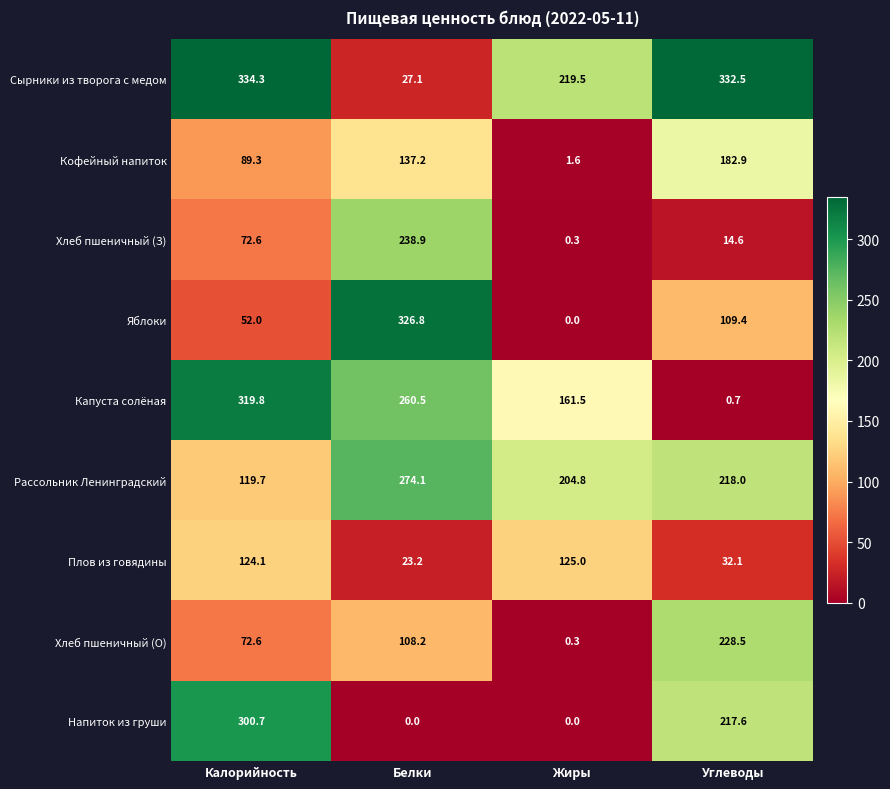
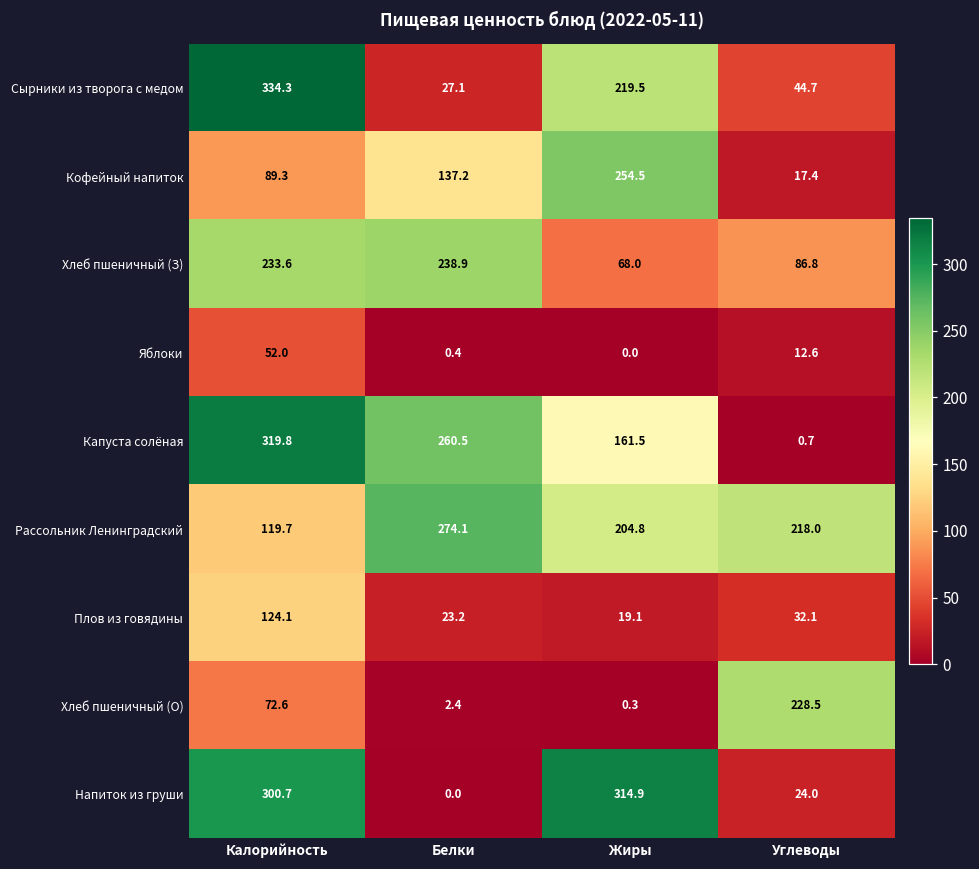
Сырники из творога с медом, Углеводы: 332.5 -> 44.7
Кофейный напиток, Жиры: 1.6 -> 254.5
Кофейный напиток, Углеводы: 182.9 -> 17.4
Хлеб пшеничный (З), Калорийность: 72.6 -> 233.6
Хлеб пшеничный (З), Жиры: 0.3 -> 68.0
Хлеб пшеничный (З), Углеводы: 14.6 -> 86.8
Яблоки, Белки: 326.8 -> 0.4
Яблоки, Углеводы: 109.4 -> 12.6
Плов из говядины, Жиры: 125.0 -> 19.1
Хлеб пшеничный (О), Белки: 108.2 -> 2.4
Напиток из груши, Жиры: 0.0 -> 314.9
Напиток из груши, Углеводы: 217.6 -> 24.0
